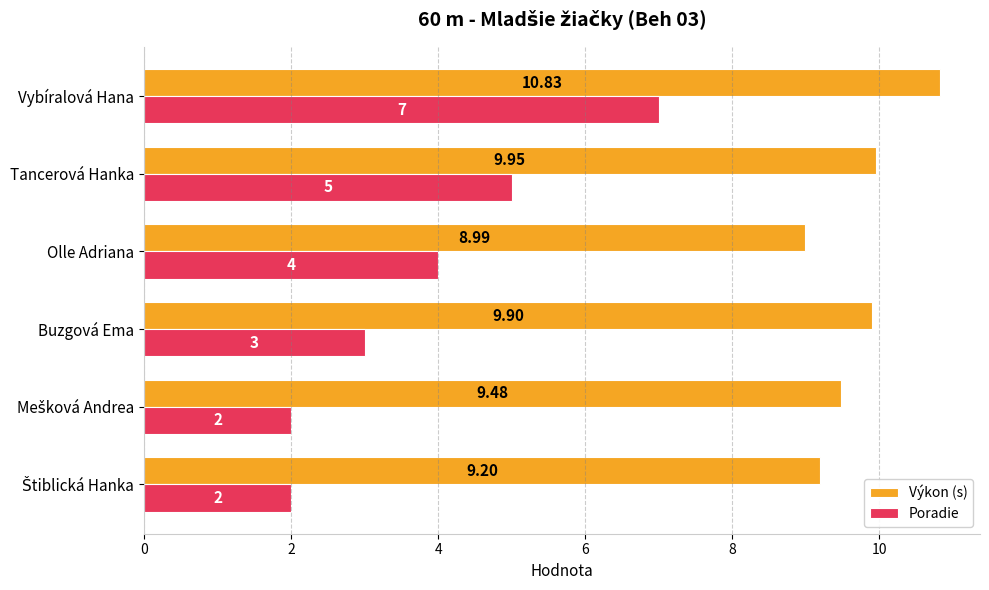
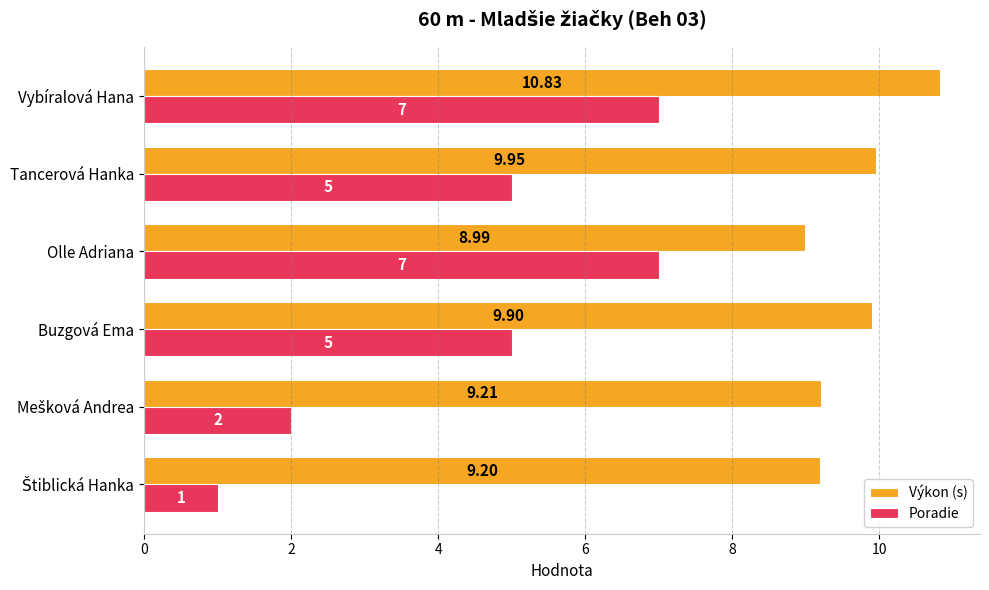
Poradie, Olle Adriana: 4 -> 7
Poradie, Buzgová Ema: 3 -> 5
Výkon (s), Mešková Andrea: 9.48 -> 9.21
Poradie, Štiblická Hanka: 2 -> 1
